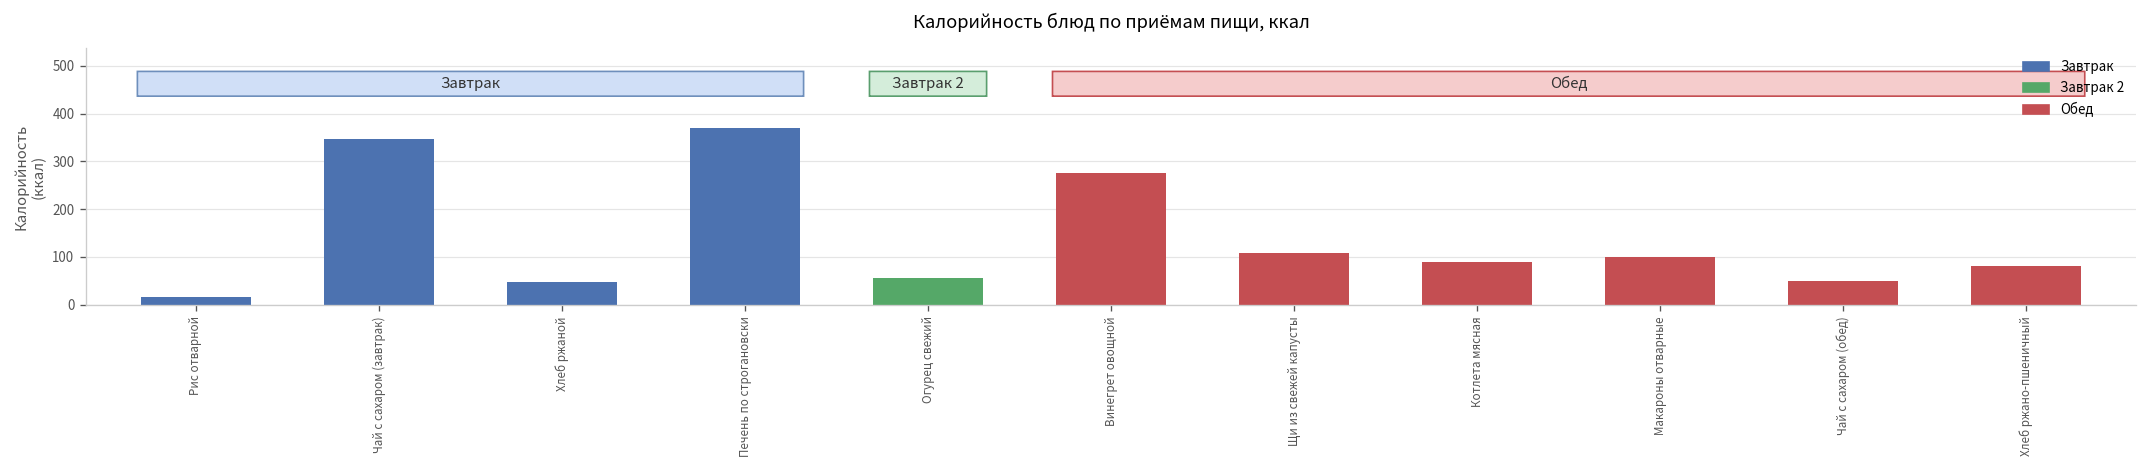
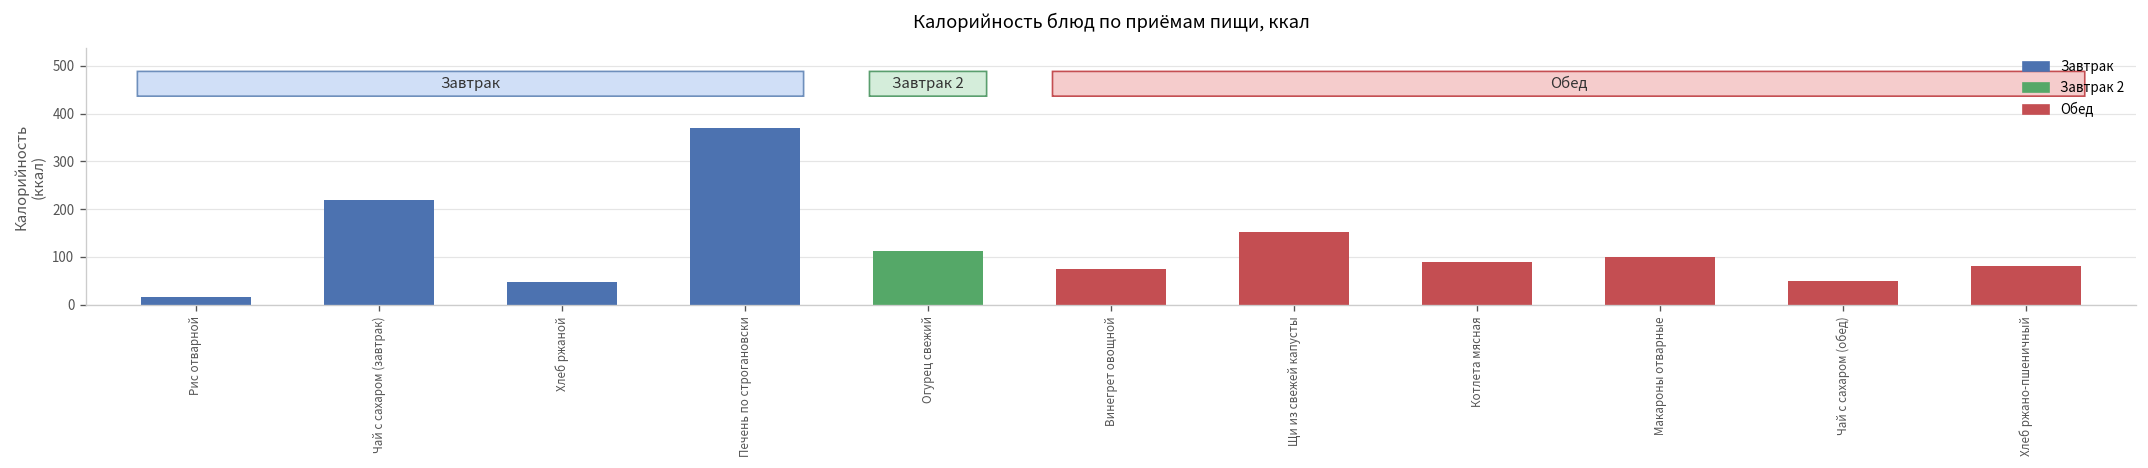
Чай с сахаром (завтрак): 350 -> 220
Огурец свежий: 60 -> 110
Винегрет овощной: 280 -> 70
Щи из свежей капусты: 110 -> 150
